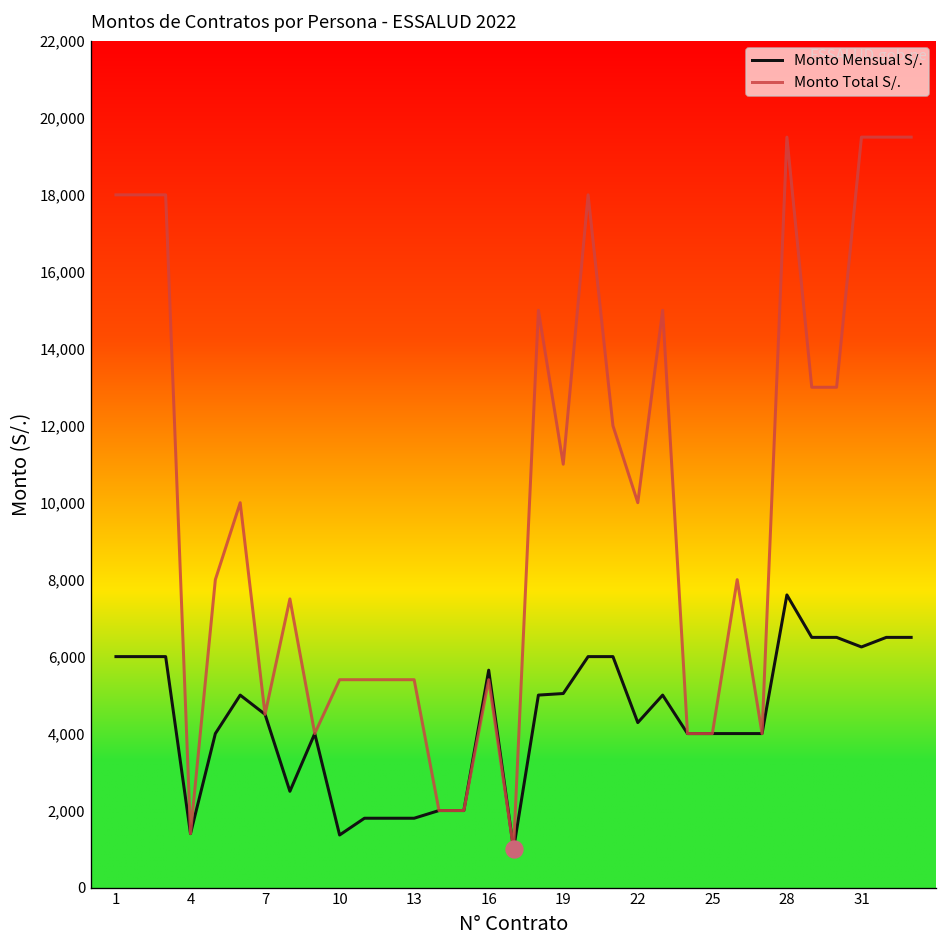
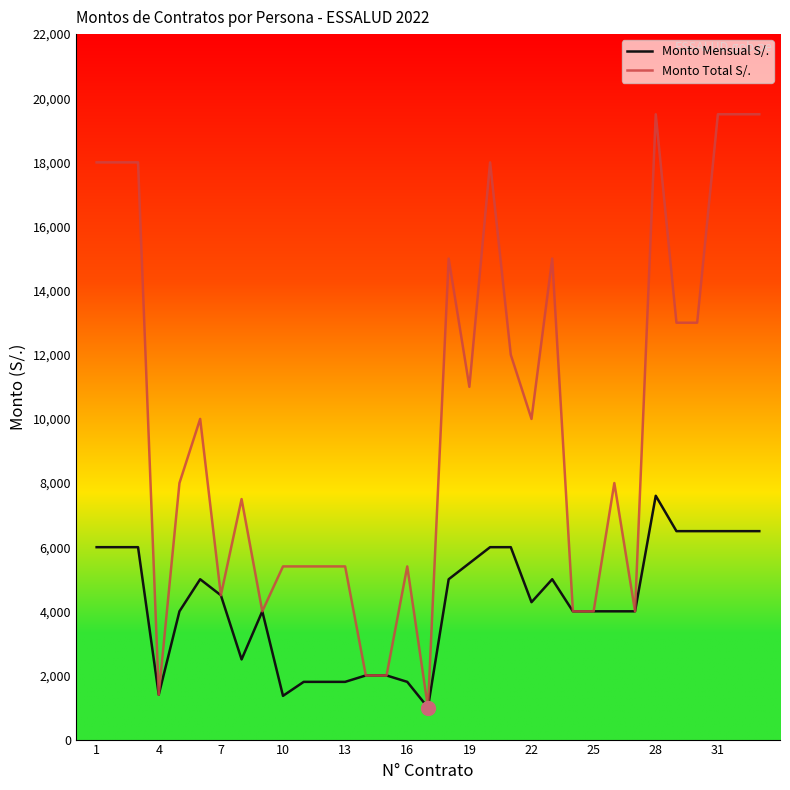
Monto Mensual S/., 16: 5,600 -> 1,800
Monto Mensual S/., 19: 5,000 -> 5,500
Monto Mensual S/., 31: 6,300 -> 6,500
